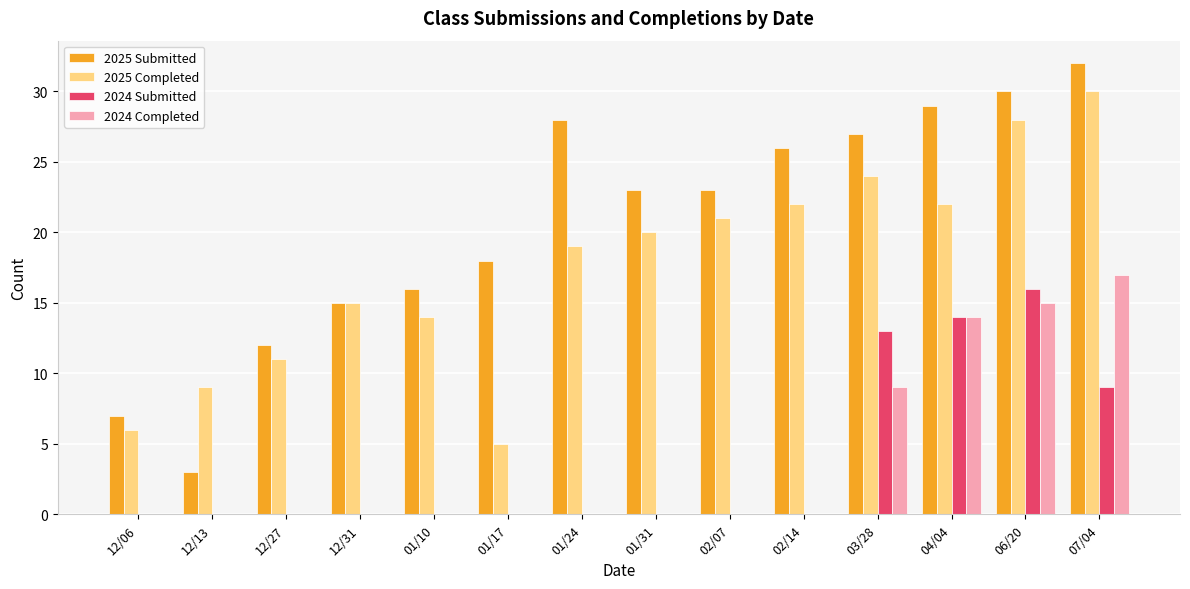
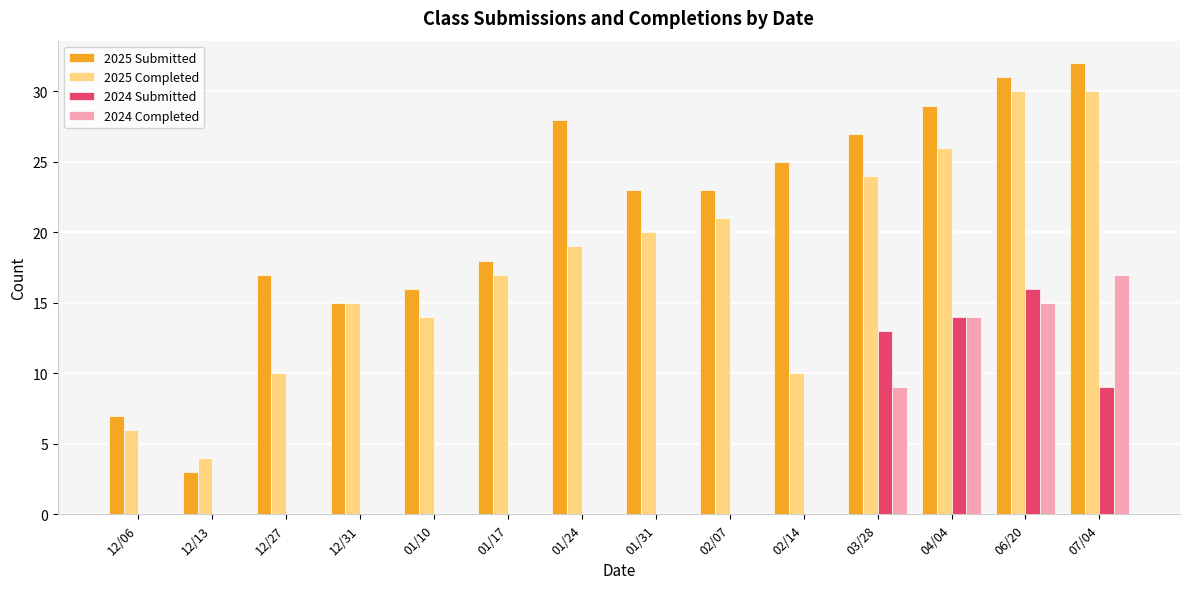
2025 Completed, 12/13: 9 -> 4
2025 Submitted, 12/27: 12 -> 17
2025 Completed, 12/27: 11 -> 10
2025 Completed, 01/17: 5 -> 17
2025 Submitted, 02/14: 26 -> 25
2025 Completed, 02/14: 22 -> 10
2025 Completed, 04/04: 22 -> 26
2025 Submitted, 06/20: 30 -> 31
2025 Completed, 06/20: 28 -> 30
